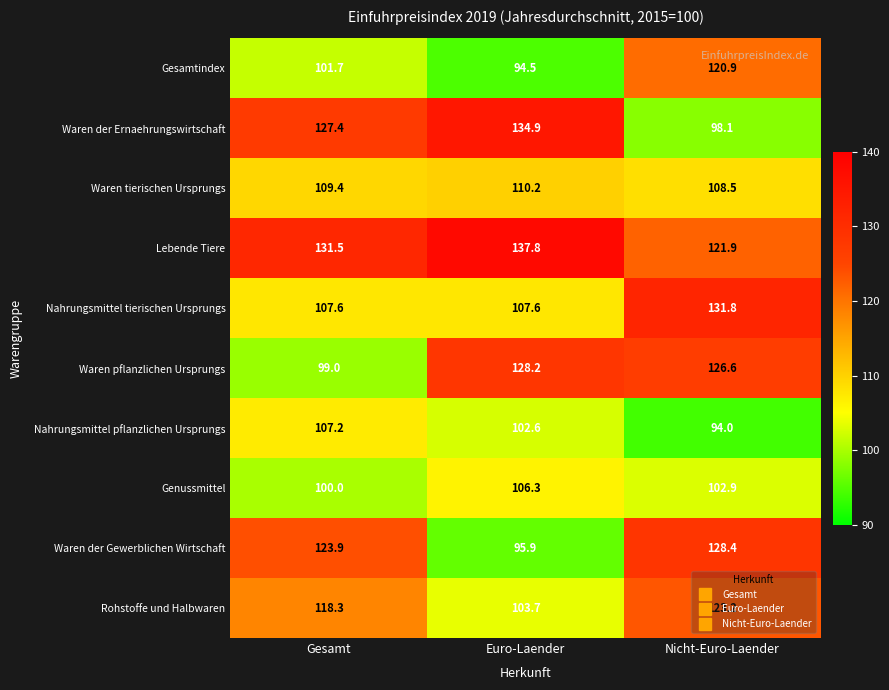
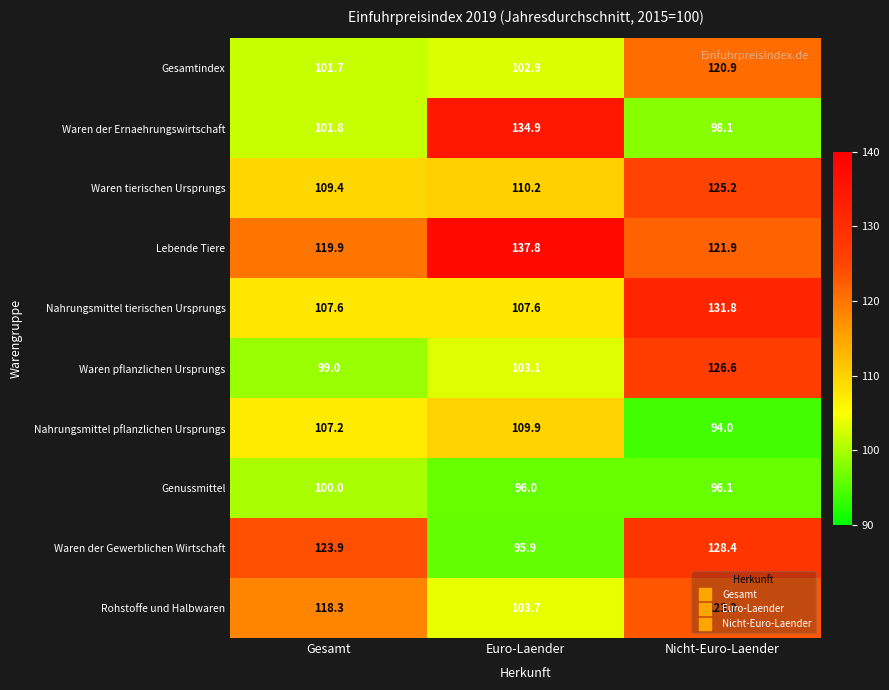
Gesamtindex, Euro-Laender: 94.5 -> 102.9
Waren der Ernaehrungswirtschaft, Gesamt: 127.4 -> 101.8
Waren tierischen Ursprungs, Nicht-Euro-Laender: 108.5 -> 125.2
Lebende Tiere, Gesamt: 131.5 -> 119.9
Waren pflanzlichen Ursprungs, Euro-Laender: 128.2 -> 103.1
Nahrungsmittel pflanzlichen Ursprungs, Euro-Laender: 102.6 -> 109.9
Genussmittel, Euro-Laender: 106.3 -> 96.0
Genussmittel, Nicht-Euro-Laender: 102.9 -> 96.1
